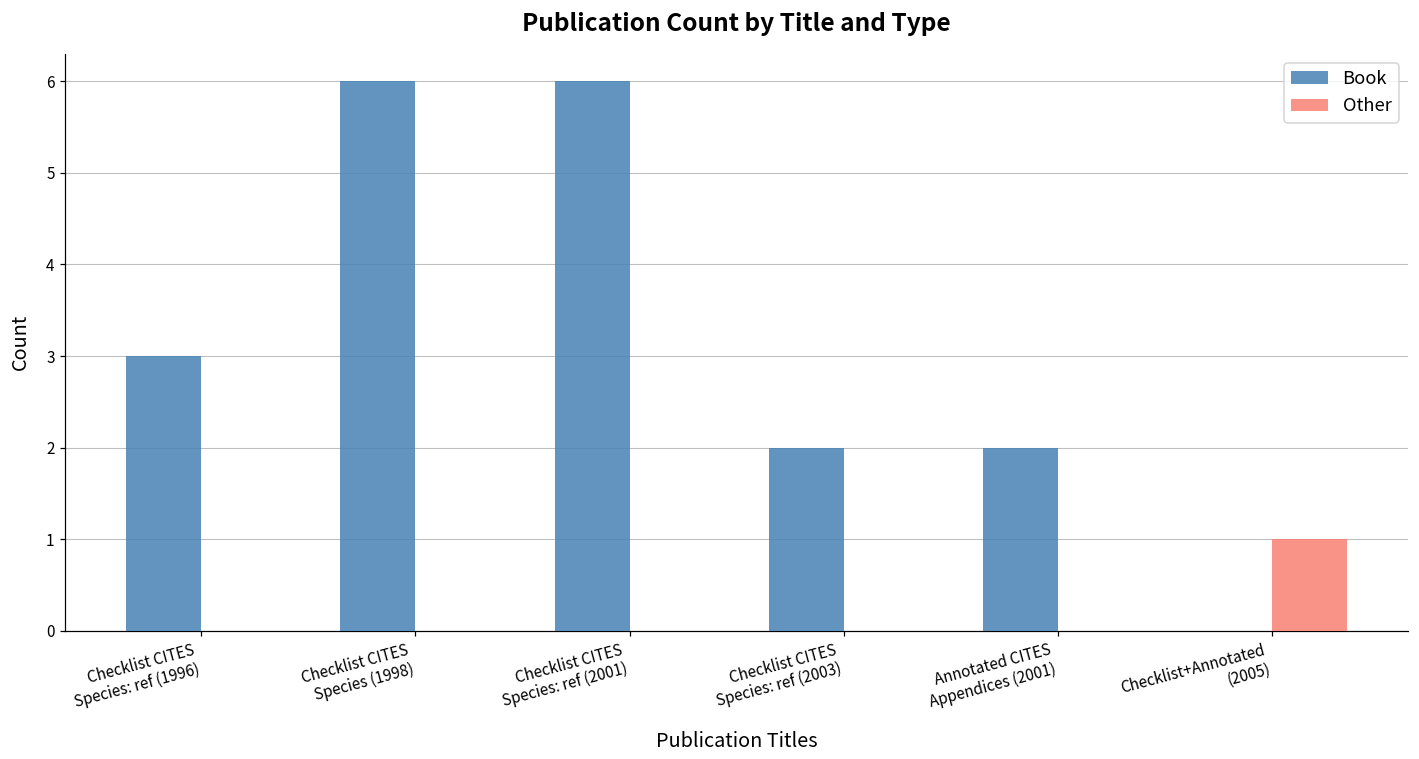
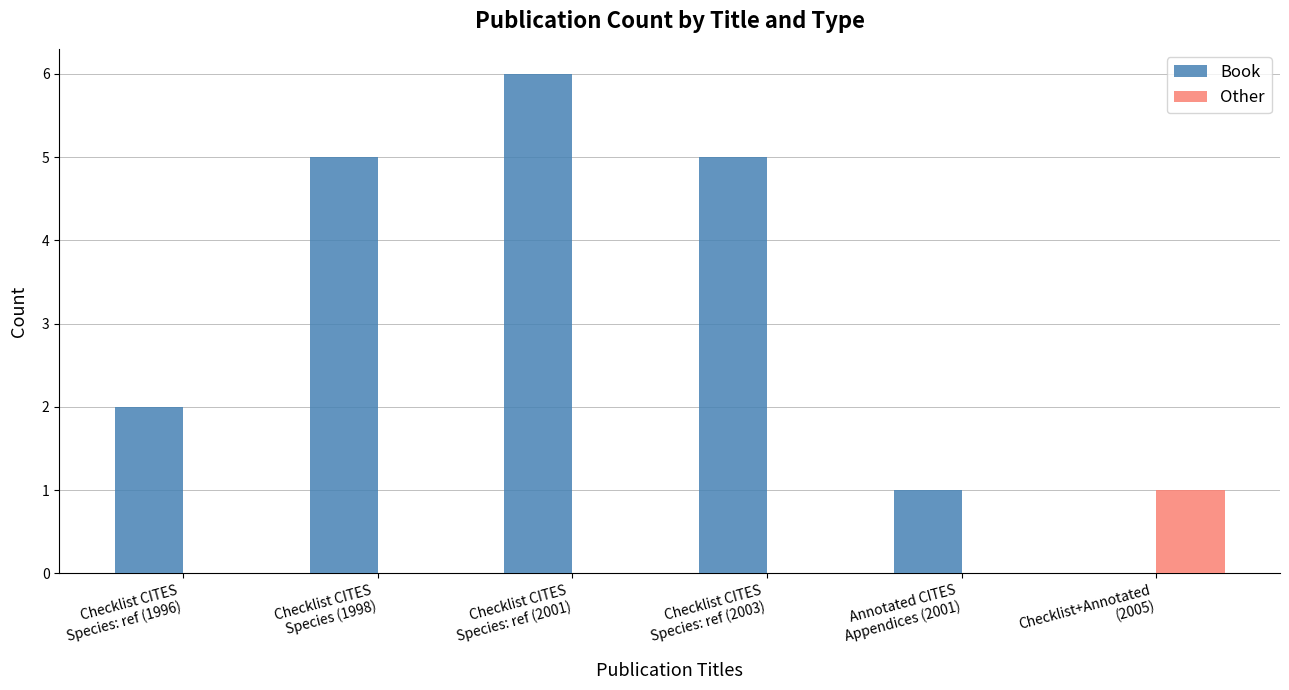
Book, Checklist CITES Species: ref (1996): 3 -> 2
Book, Checklist CITES Species (1998): 6 -> 5
Book, Checklist CITES Species: ref (2003): 2 -> 5
Book, Annotated CITES Appendices (2001): 2 -> 1
